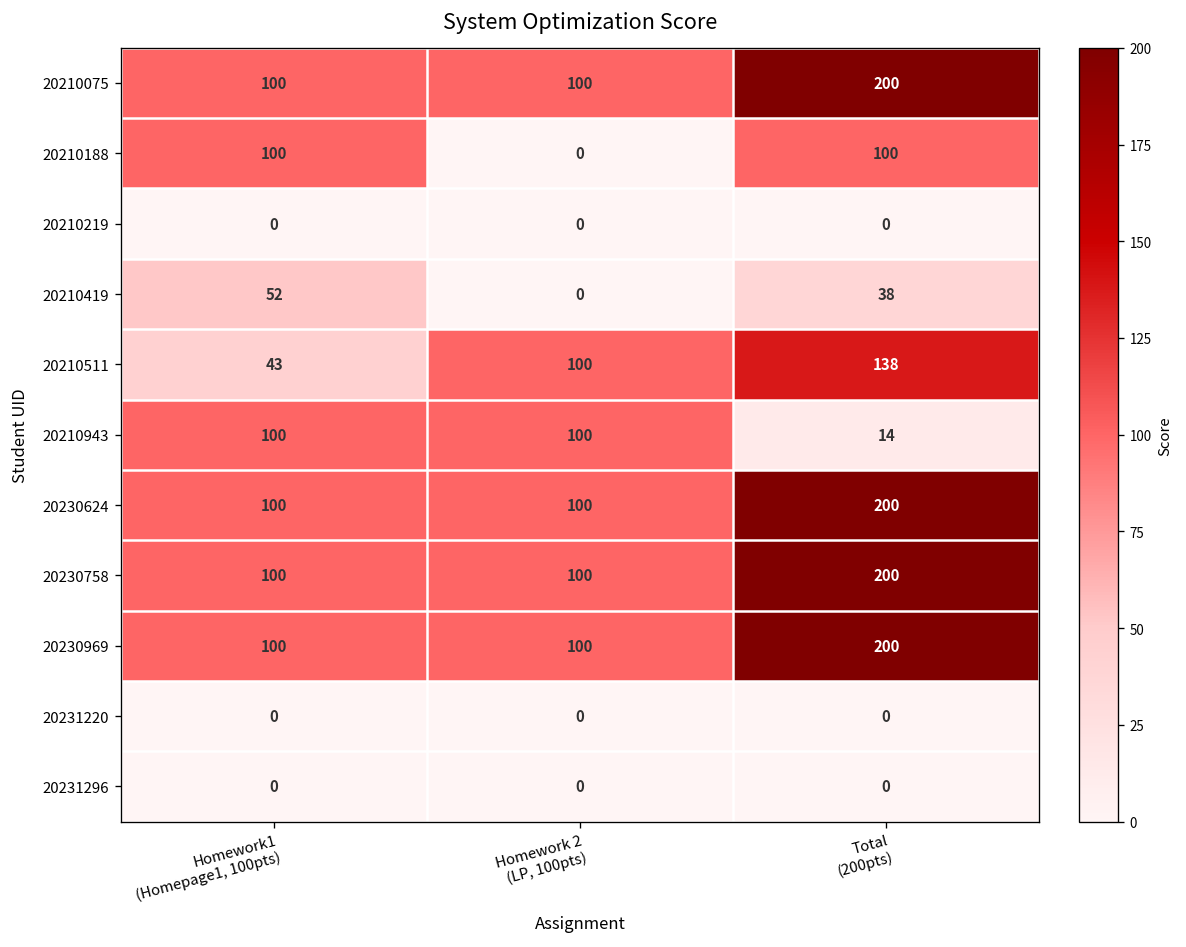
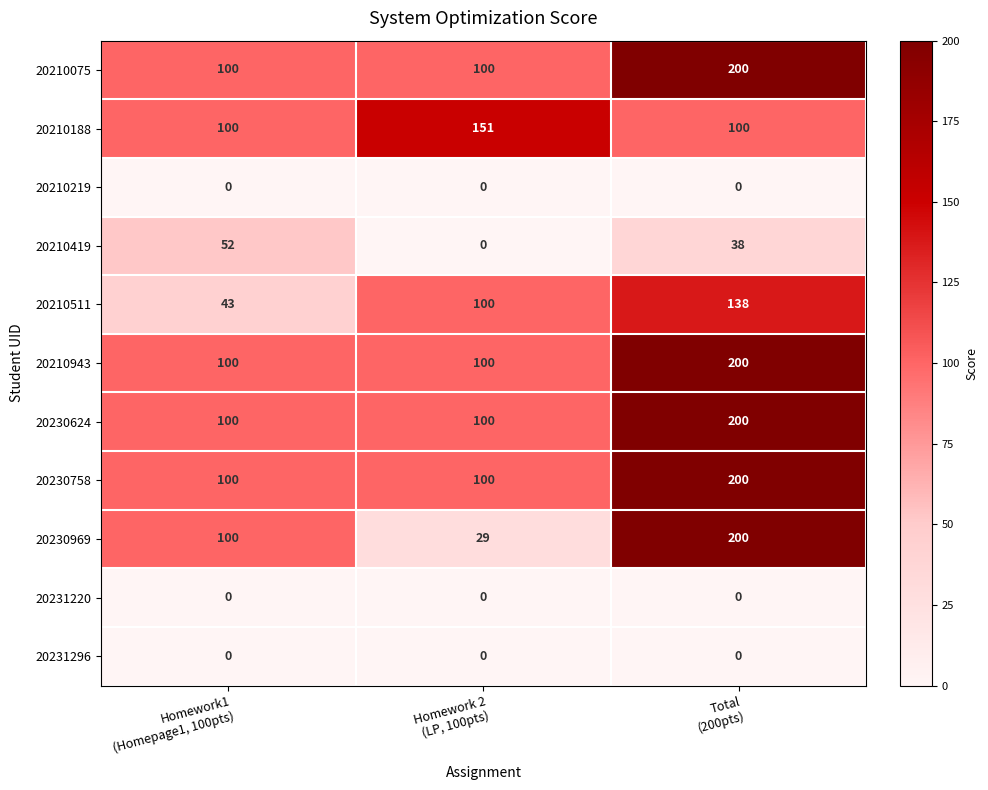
20210188, Homework 2 (LP, 100pts): 0 -> 151
20210943, Total (200pts): 14 -> 200
20230969, Homework 2 (LP, 100pts): 100 -> 29
